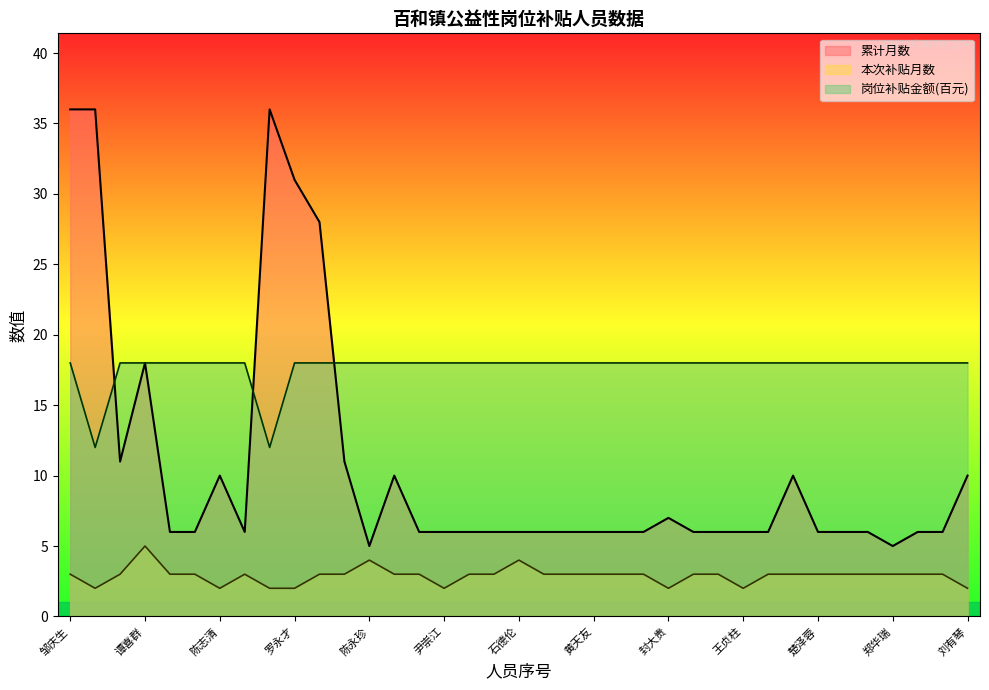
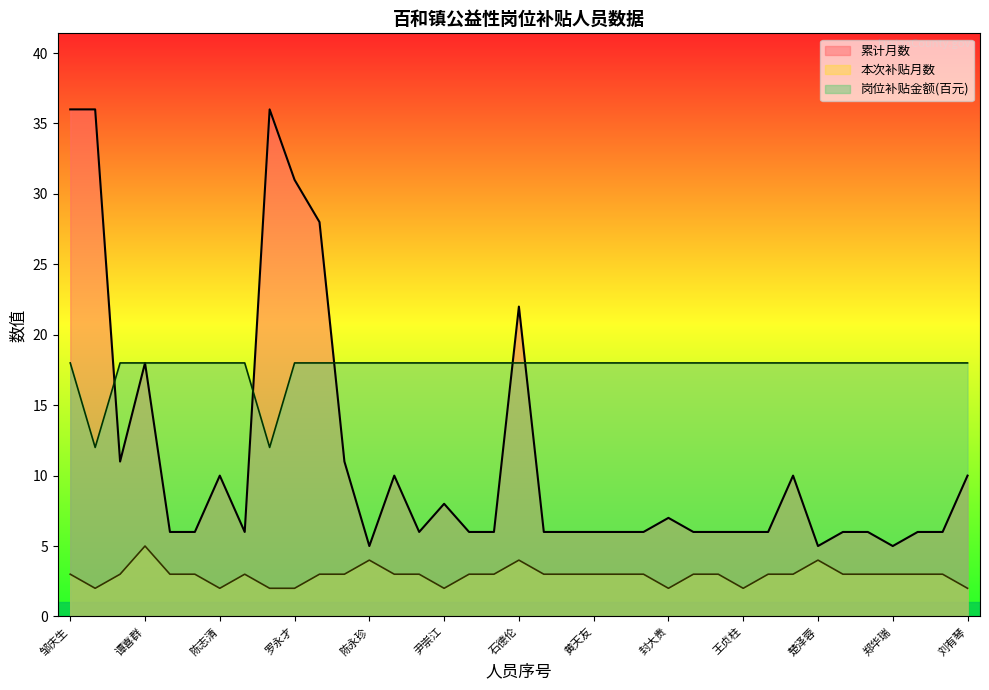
累计月数, 尹崇江: 6 -> 8
累计月数, 石德伦: 6 -> 22
累计月数, 楚泽蓉: 6 -> 5
本次补贴月数, 楚泽蓉: 3 -> 4
